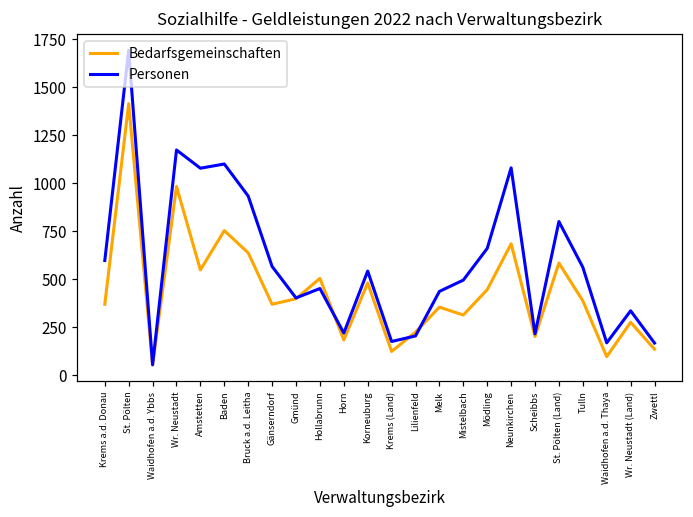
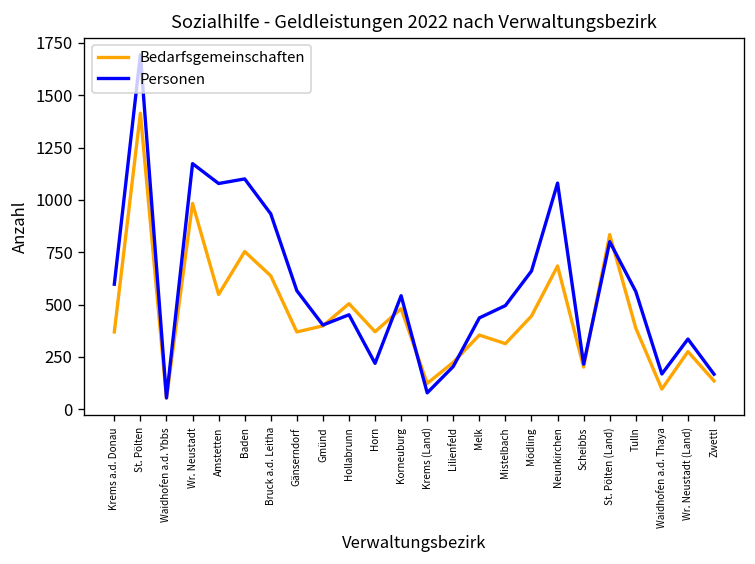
Bedarfsgemeinschaften, Horn: 180 -> 370
Personen, Krems (Land): 180 -> 80
Bedarfsgemeinschaften, St. Pölten (Land): 580 -> 830
